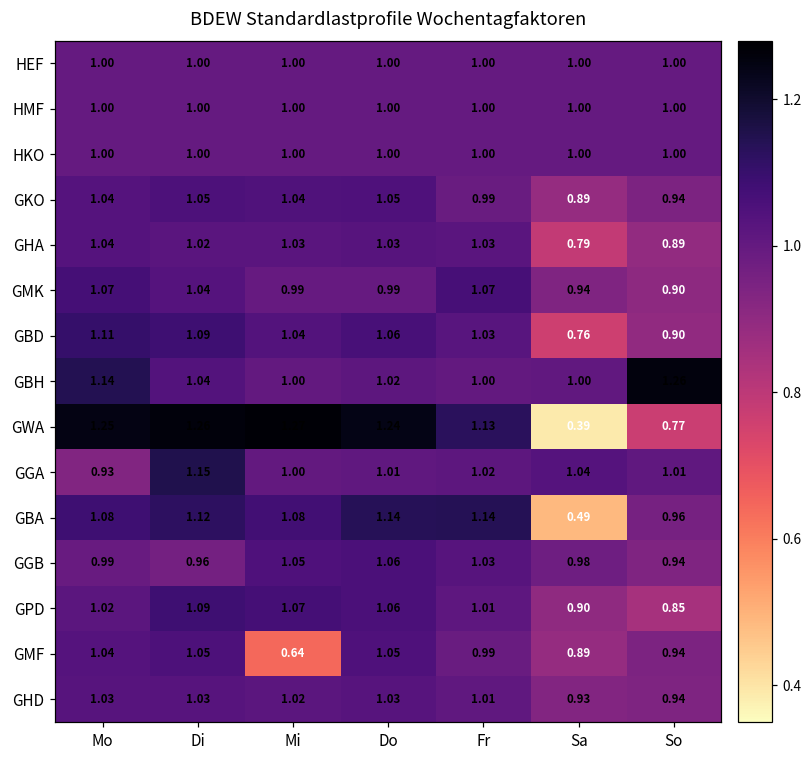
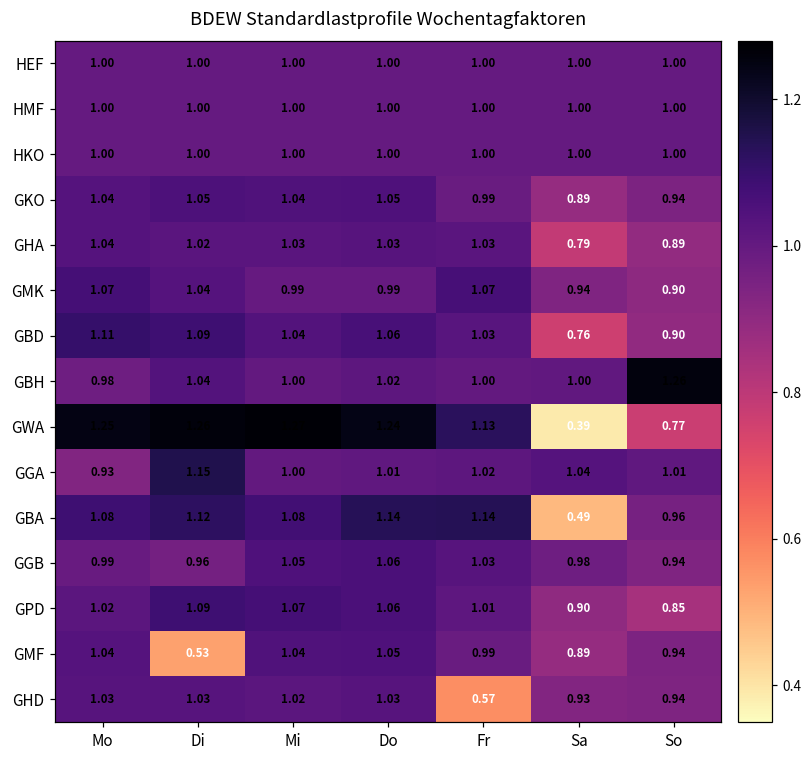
GBH, Mo: 1.14 -> 0.98
GMF, Di: 1.05 -> 0.53
GMF, Mi: 0.64 -> 1.04
GHD, Fr: 1.01 -> 0.57
